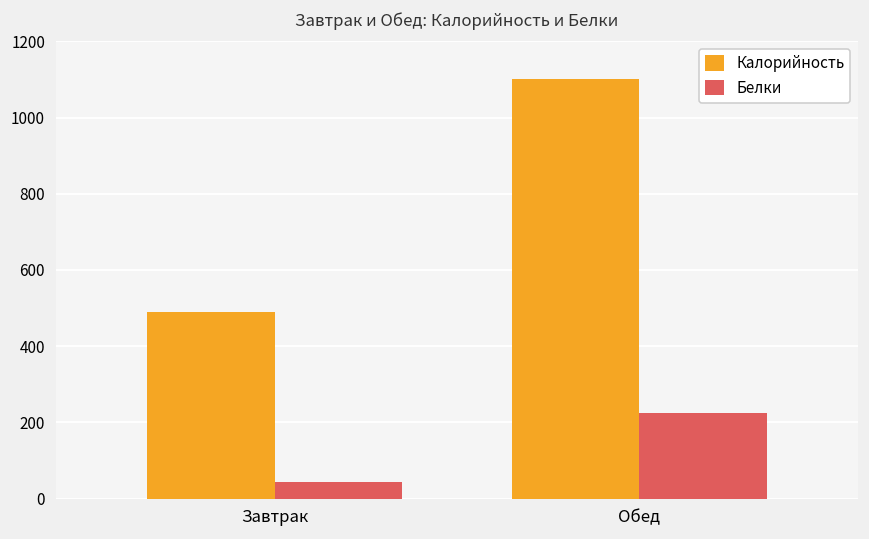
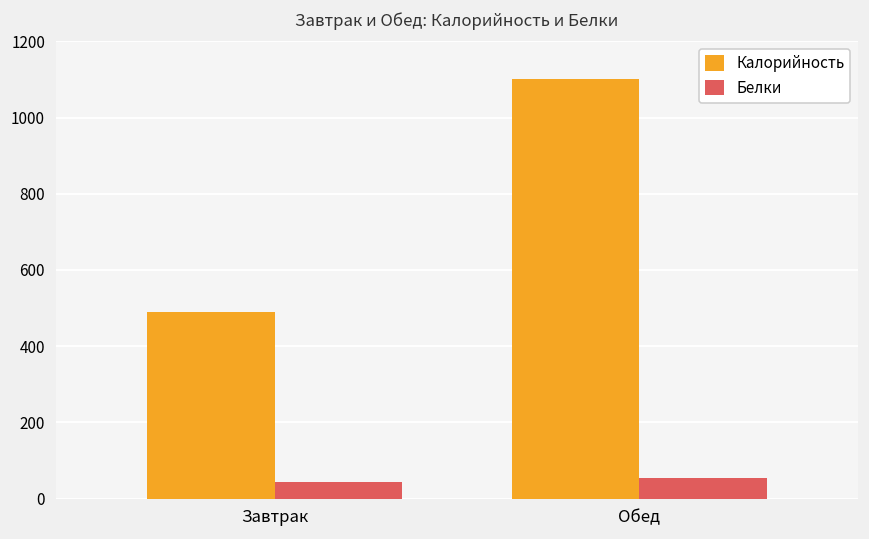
Белки, Обед: 220 -> 50
